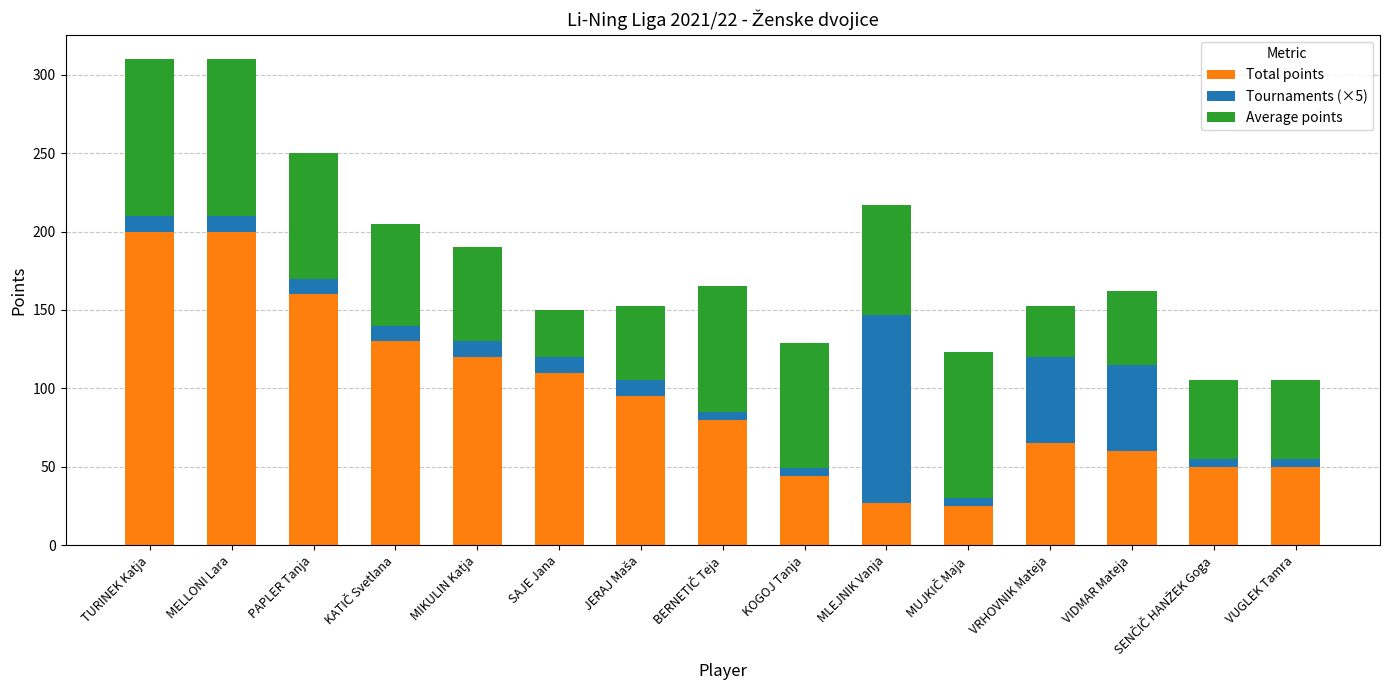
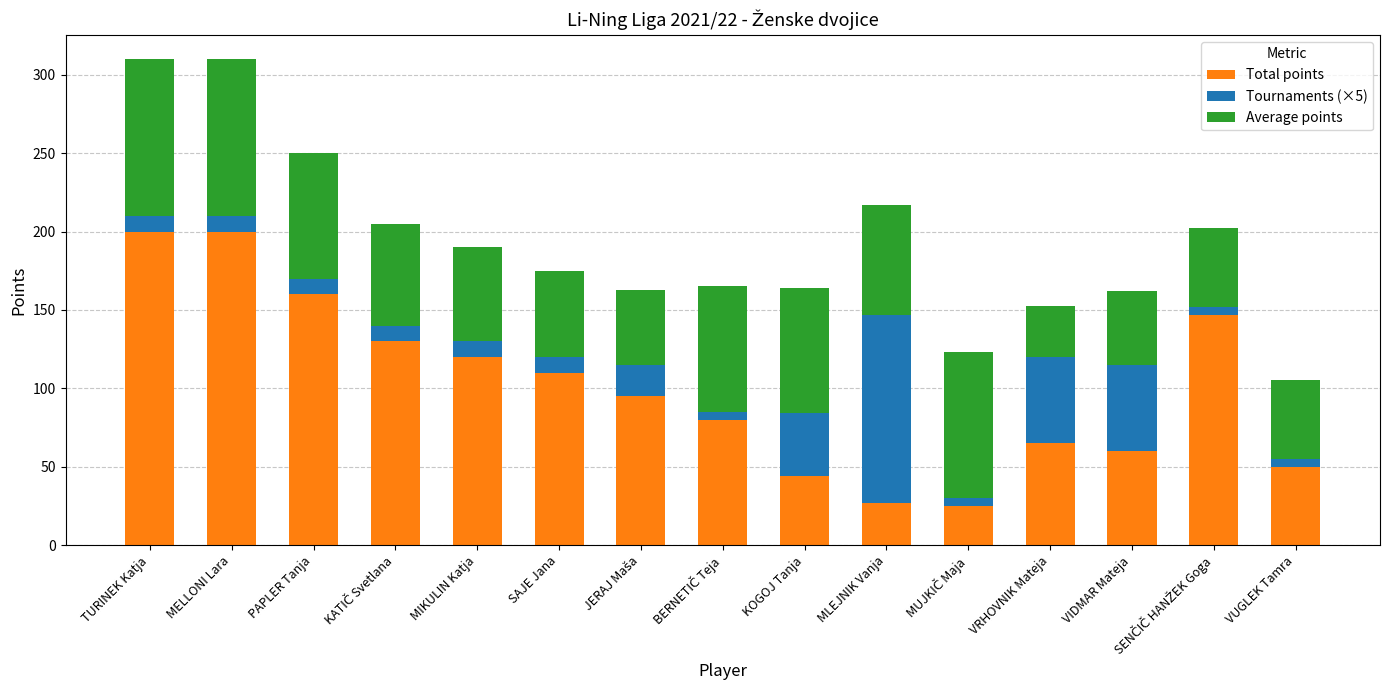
Average points, SAJE Jana: 30 -> 55
Tournaments (×5), JERAJ Maša: 10 -> 20
Tournaments (×5), KOGOJ Tanja: 5 -> 40
Total points, SENČIČ HANŽEK Goga: 50 -> 147
